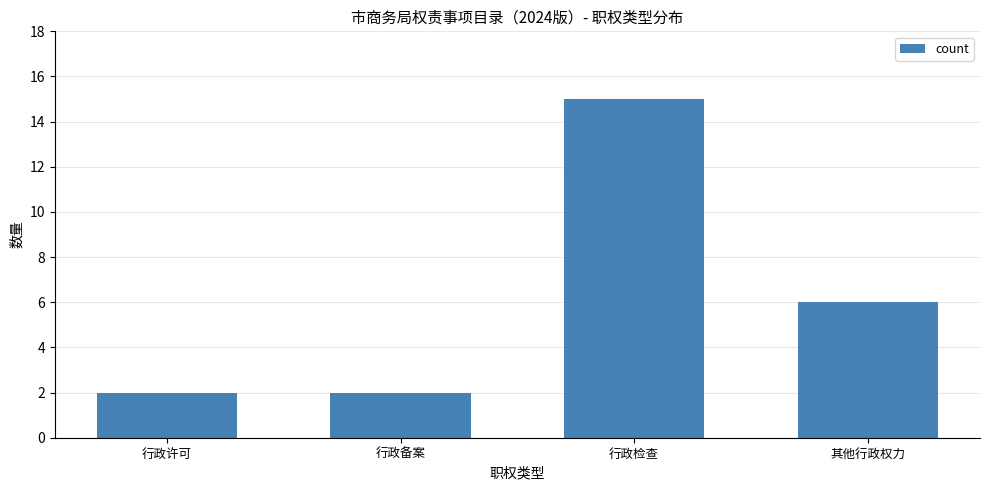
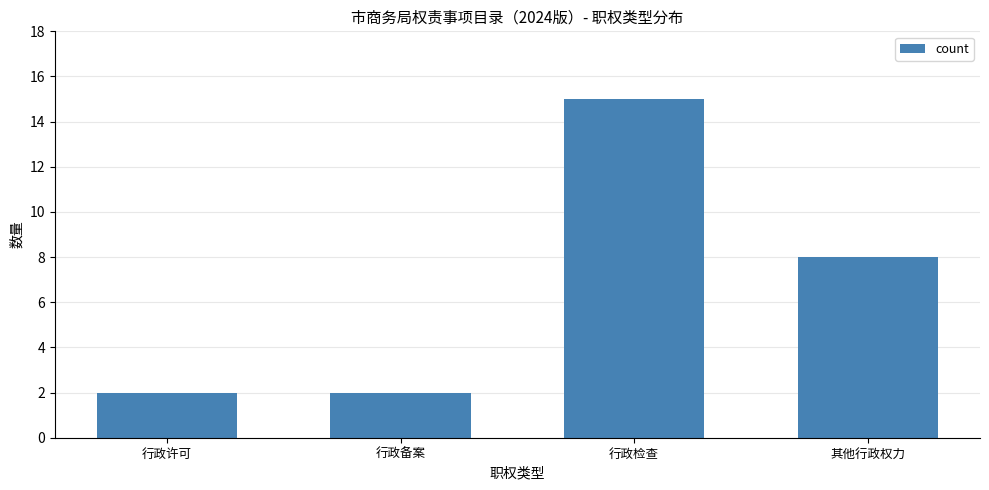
其他行政权力: 6 -> 8
